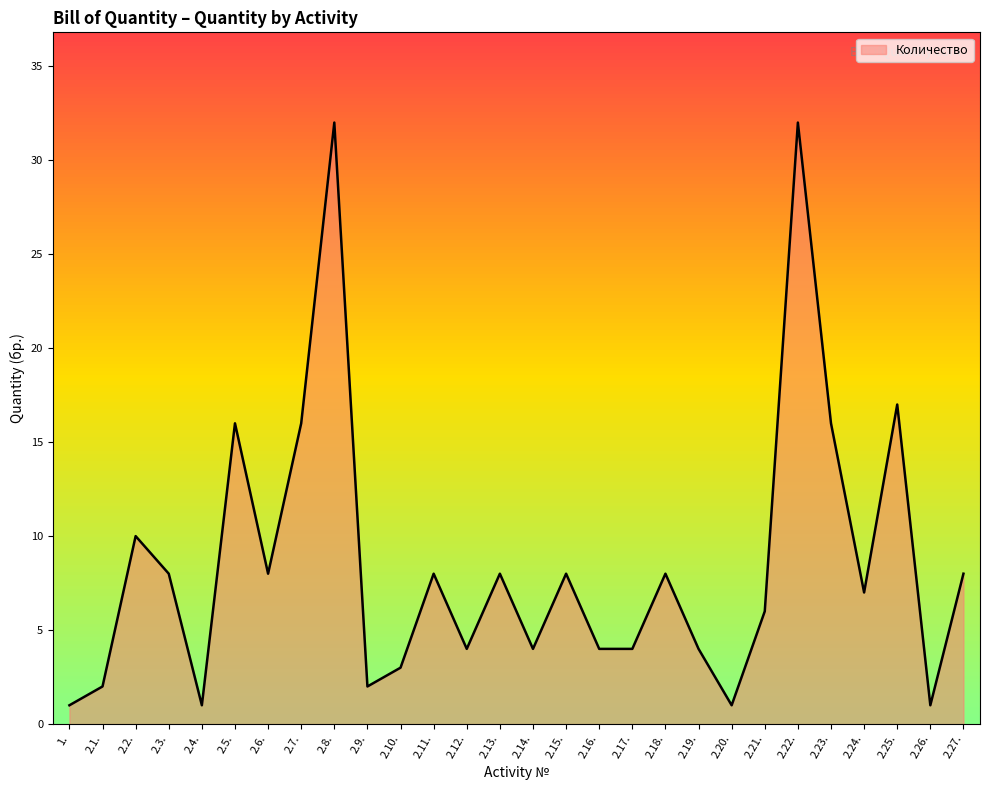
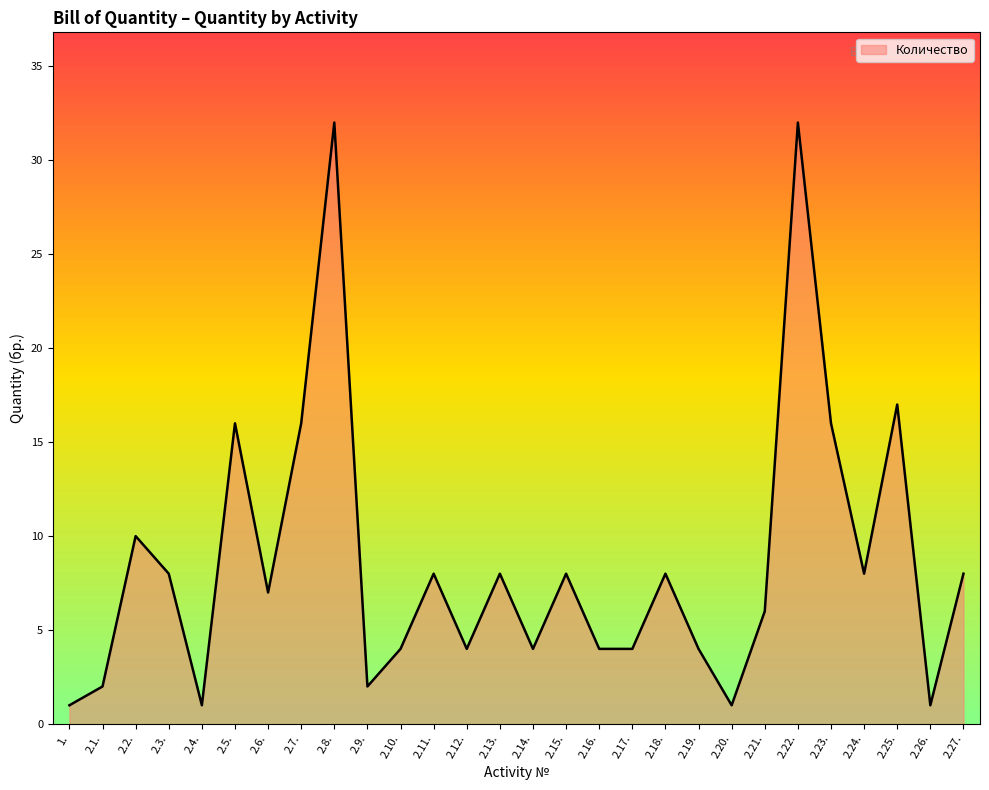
2.6.: 8 -> 7
2.10.: 3 -> 4
2.24.: 7 -> 8
